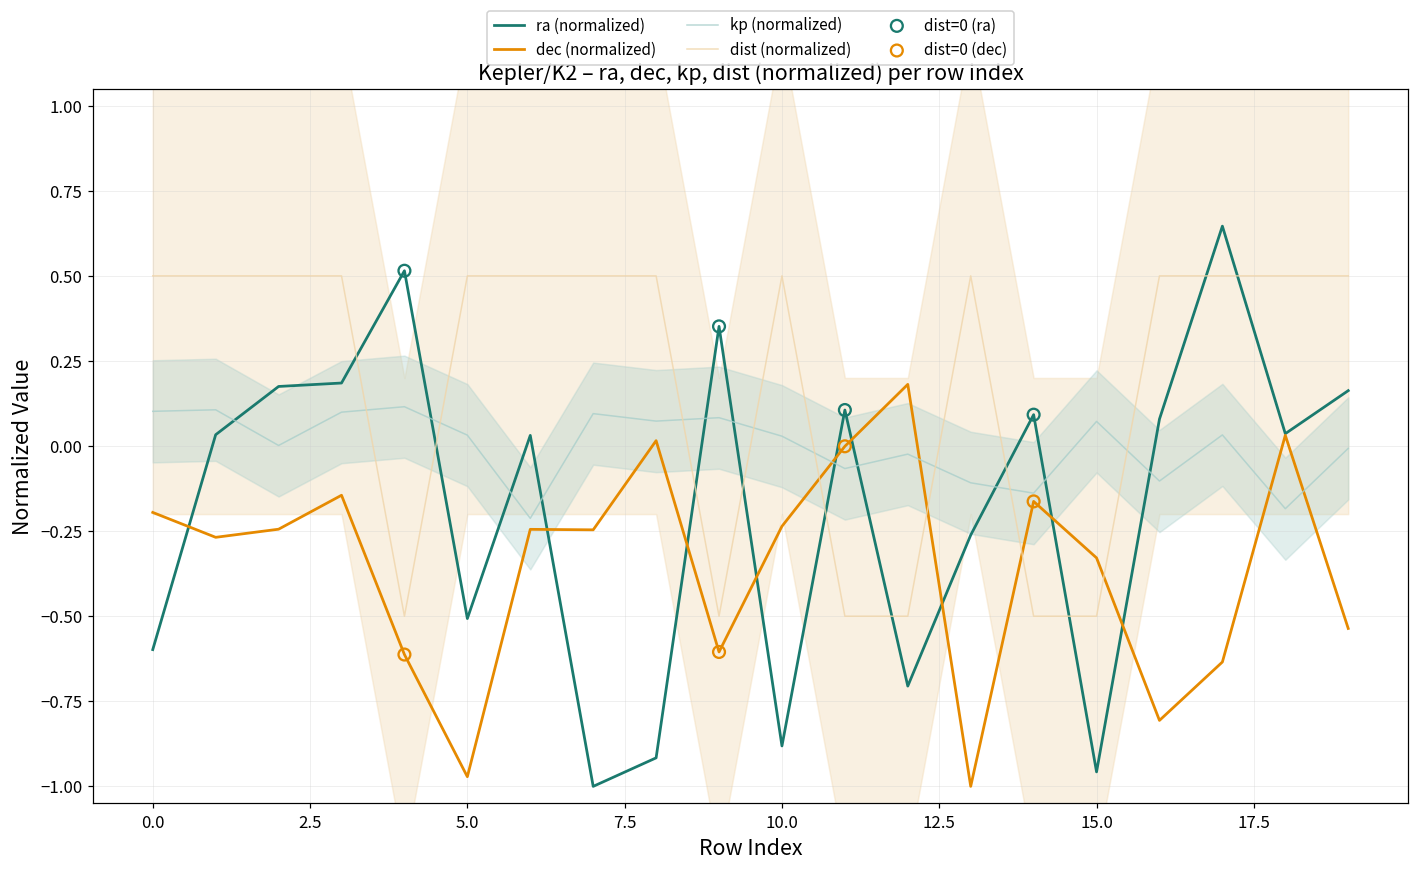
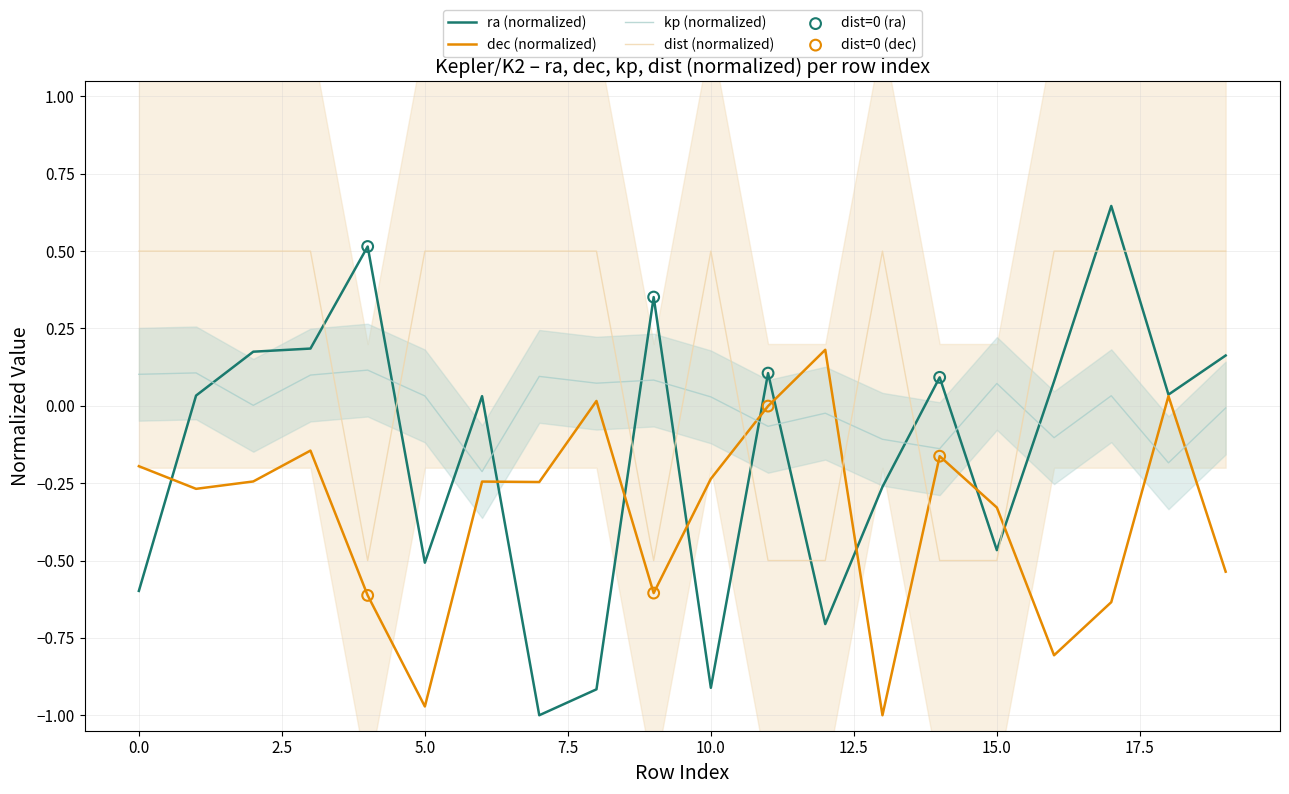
ra (normalized), 10.0: -0.88 -> -0.91
ra (normalized), 15.0: -0.96 -> -0.47
